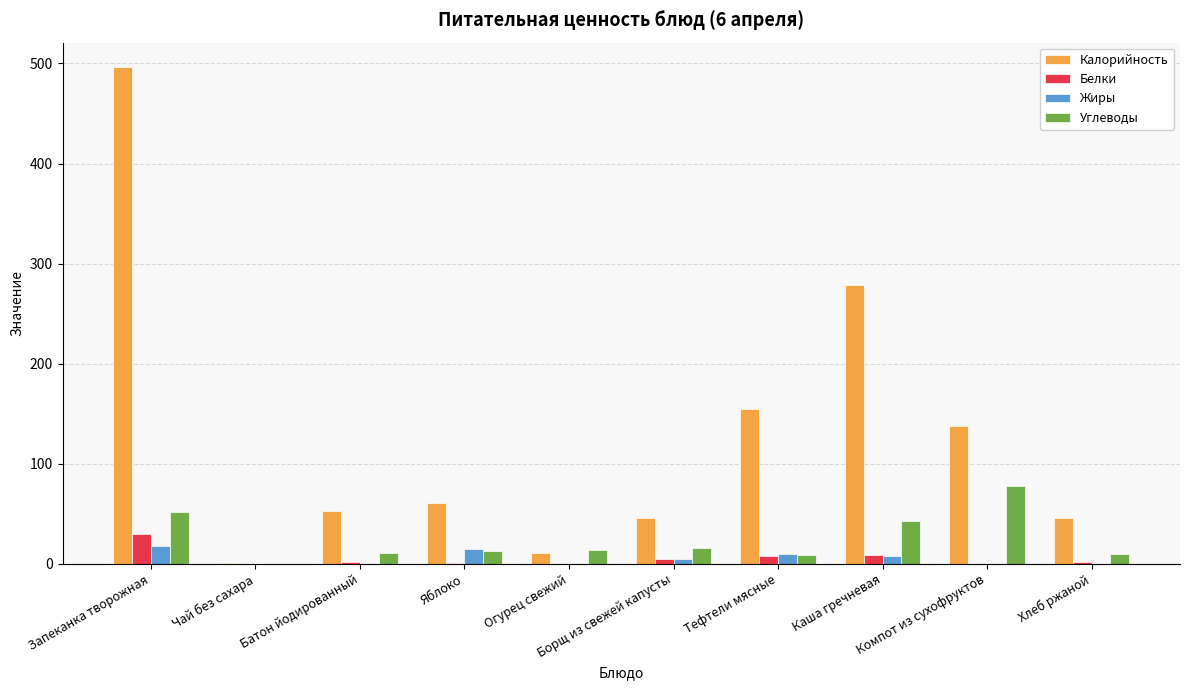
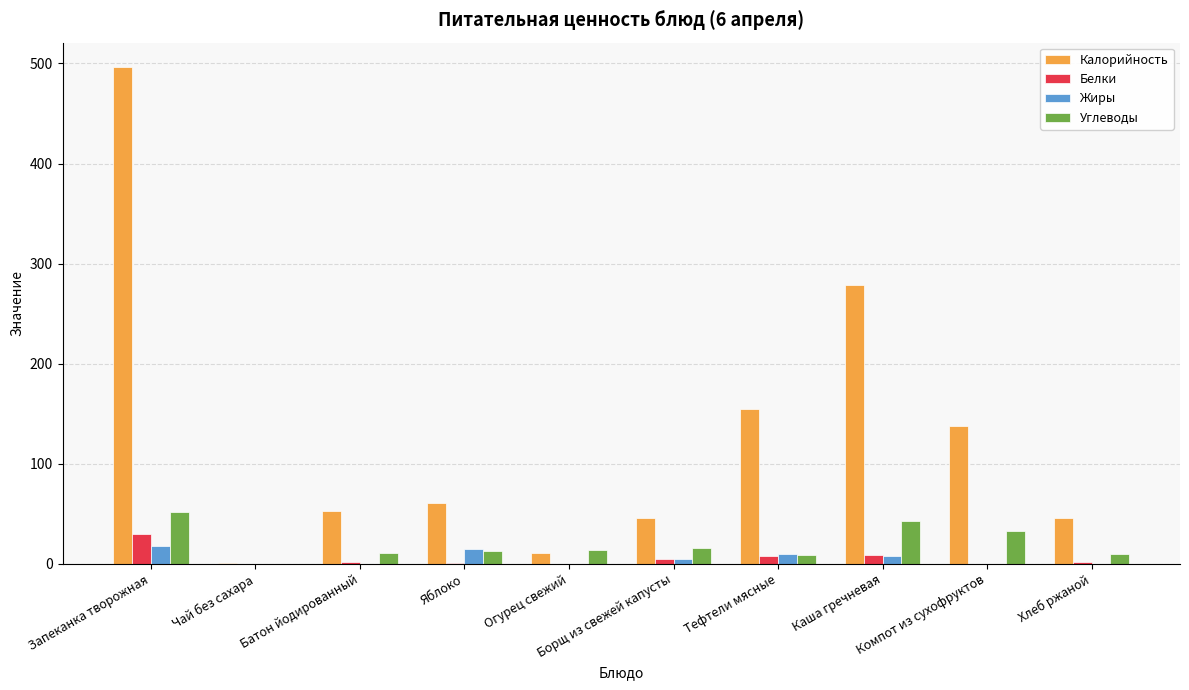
Углеводы, Компот из сухофруктов: 78 -> 33
